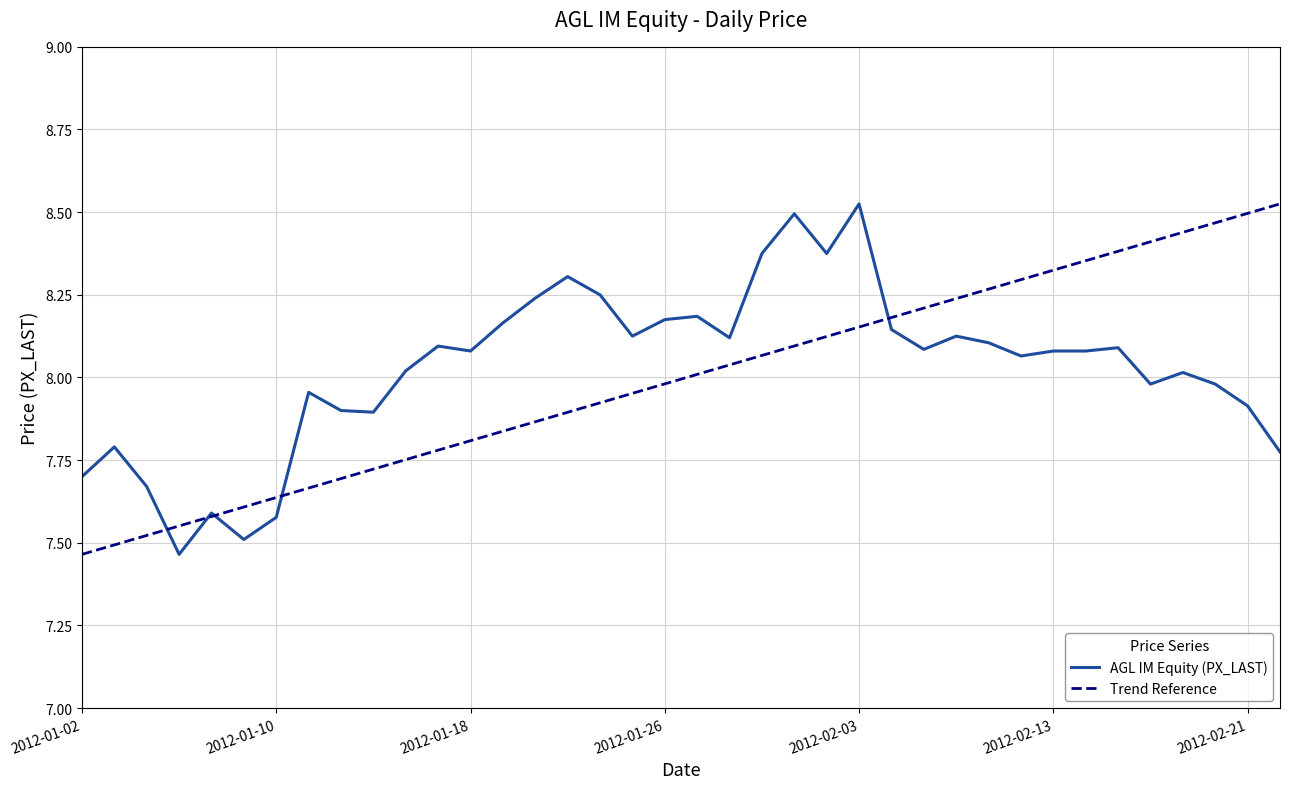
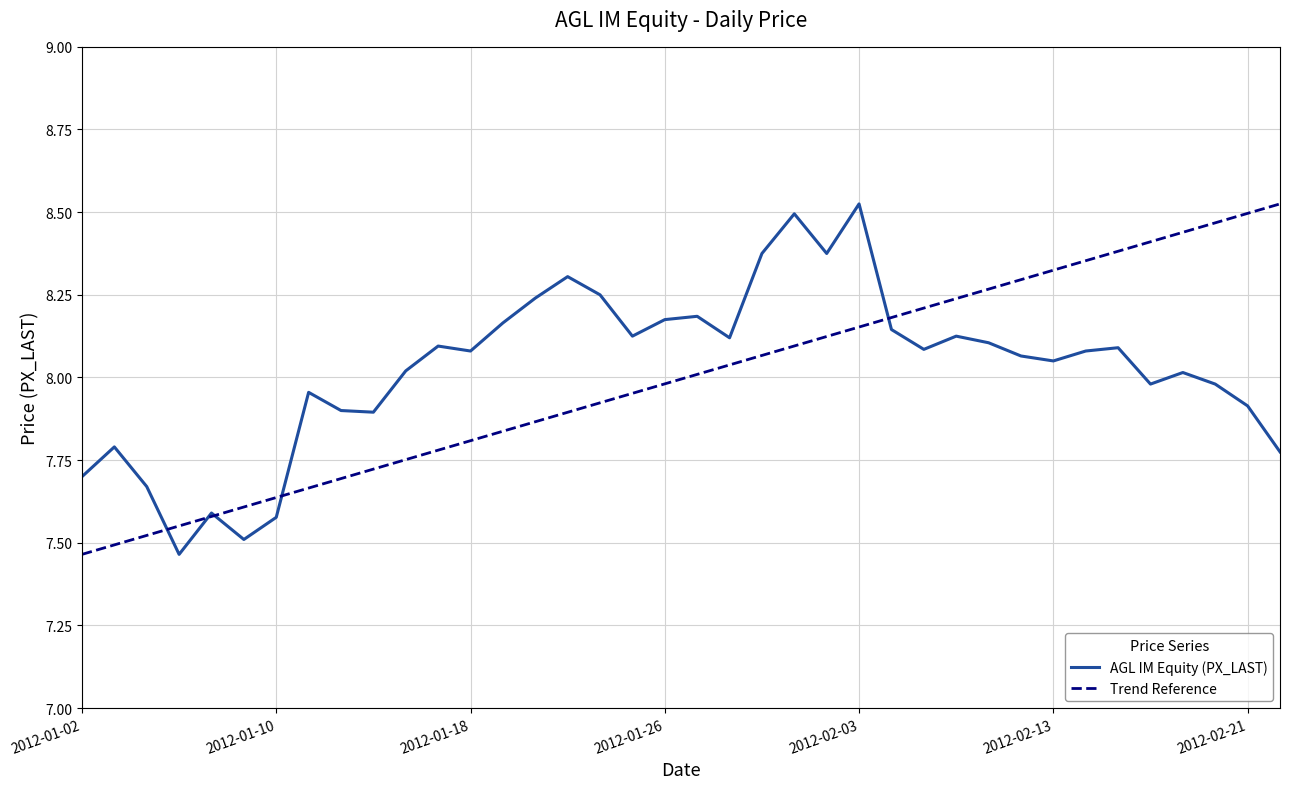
AGL IM Equity (PX_LAST), 2012-02-13: 8.08 -> 8.05
